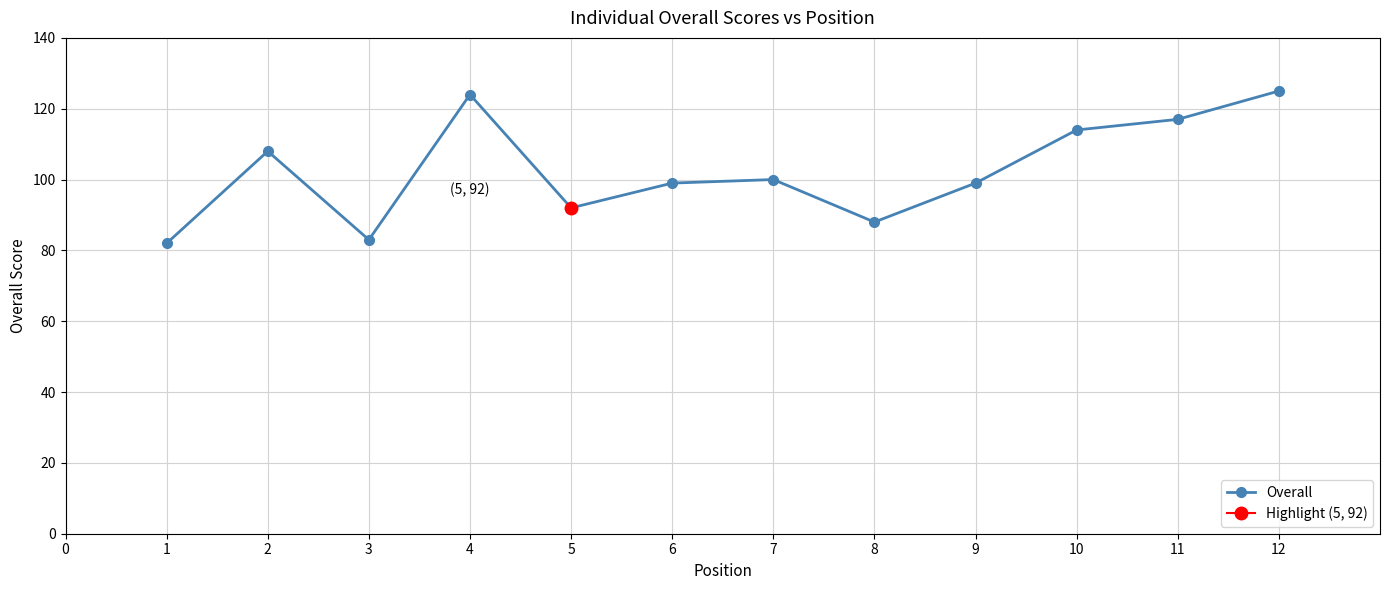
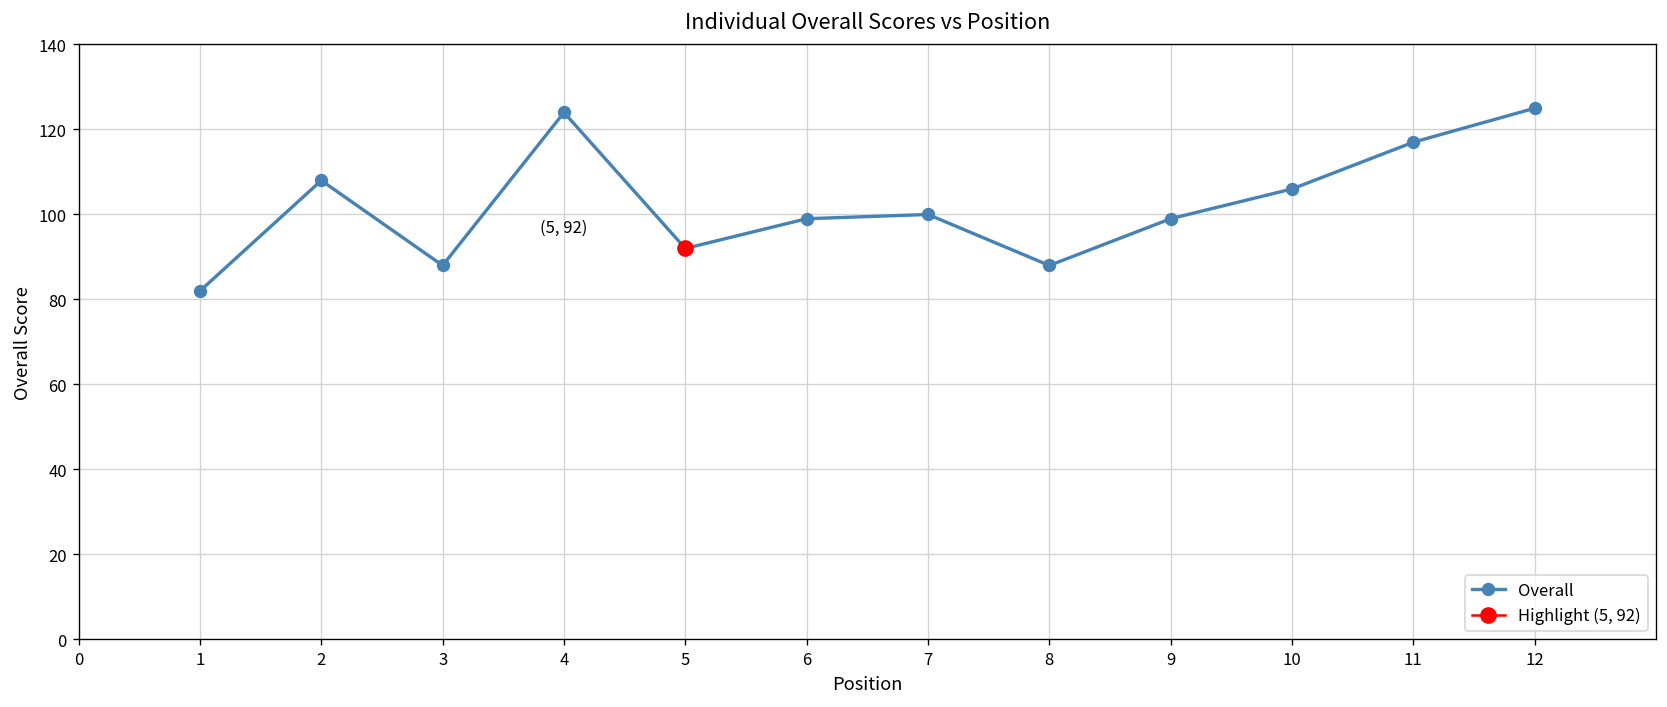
Overall, 3: 83 -> 88
Overall, 10: 114 -> 106
